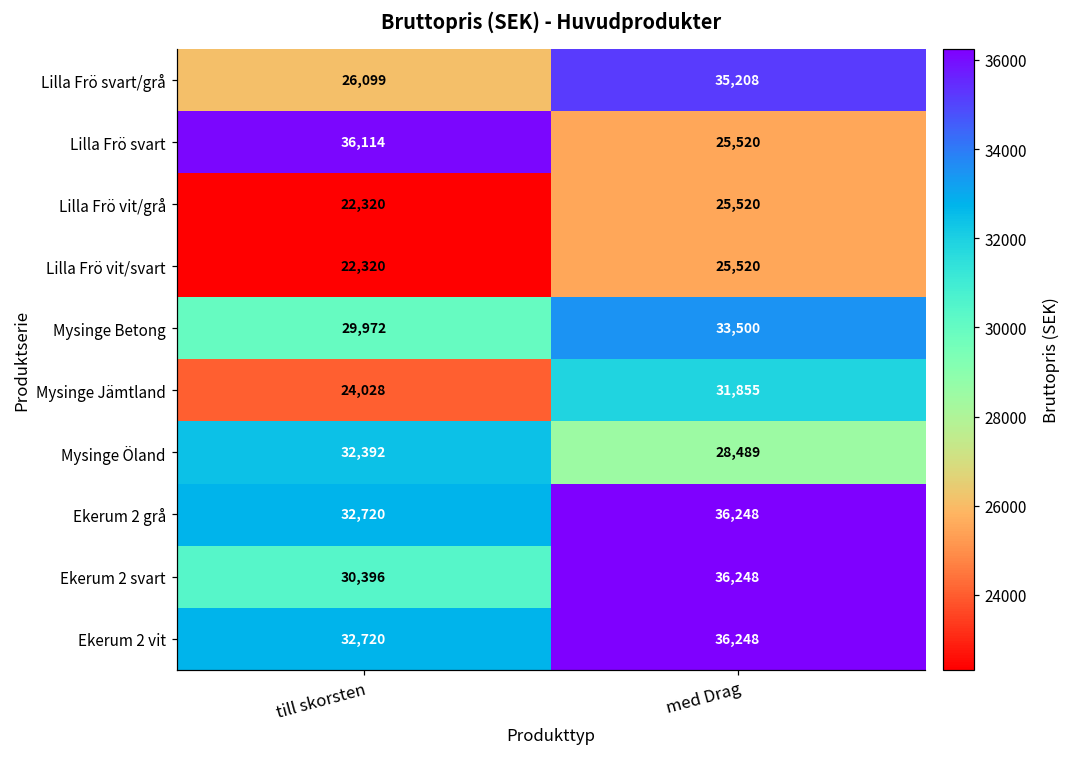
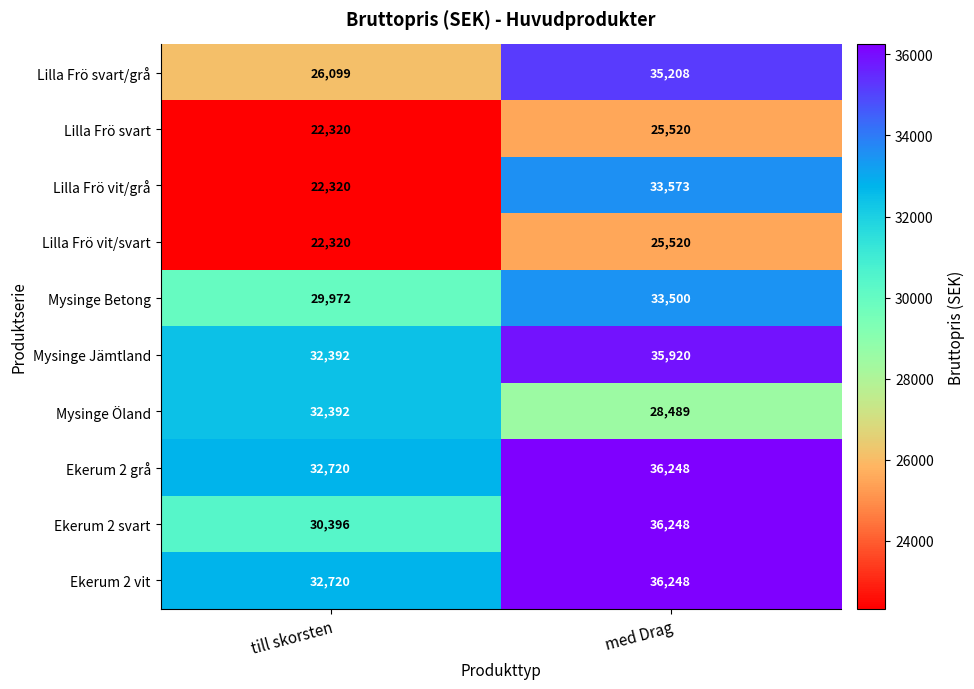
Lilla Frö svart, till skorsten: 36,114 -> 22,320
Lilla Frö vit/grå, med Drag: 25,520 -> 33,573
Mysinge Jämtland, till skorsten: 24,028 -> 32,392
Mysinge Jämtland, med Drag: 31,855 -> 35,920
